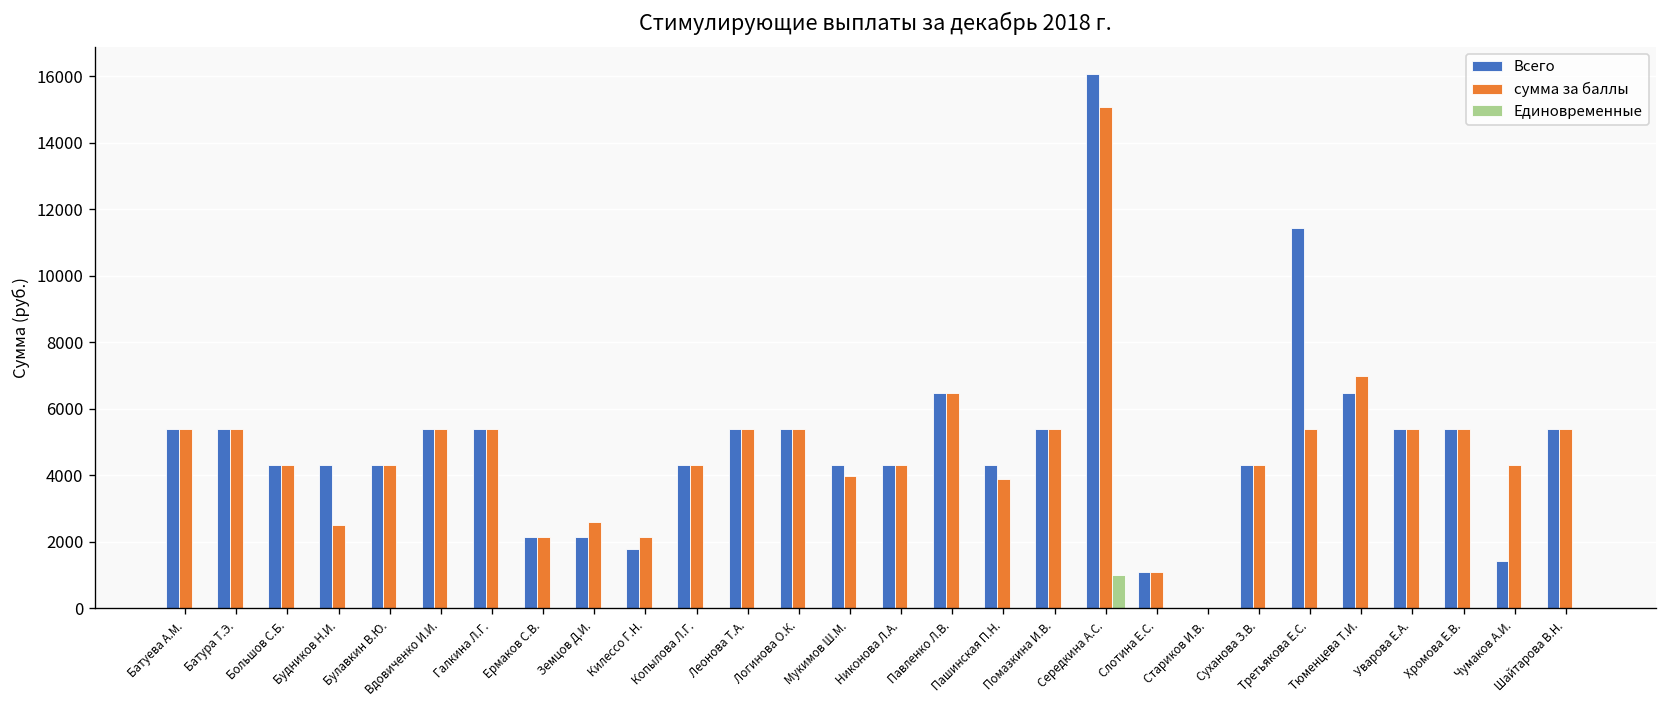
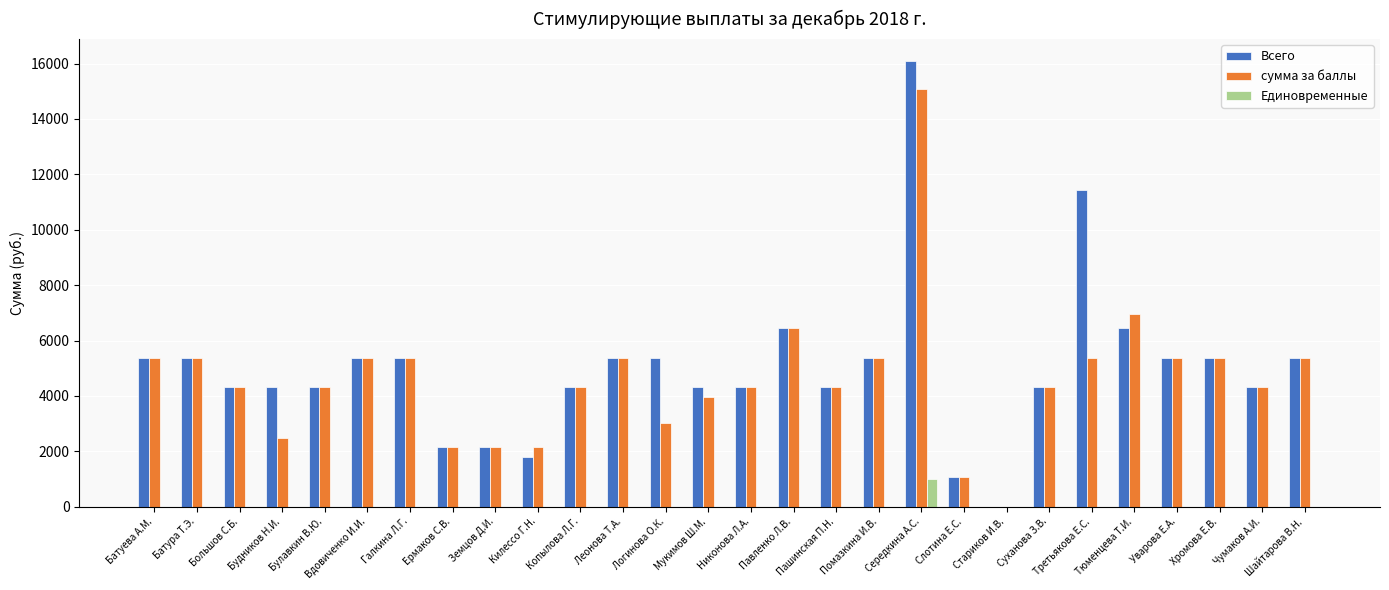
сумма за баллы, Земцов Д.И.: 2600 -> 2200
сумма за баллы, Логинова О.К.: 5400 -> 3000
сумма за баллы, Пашинская П.Н.: 3900 -> 4300
Всего, Чумаков А.И.: 1400 -> 4300
